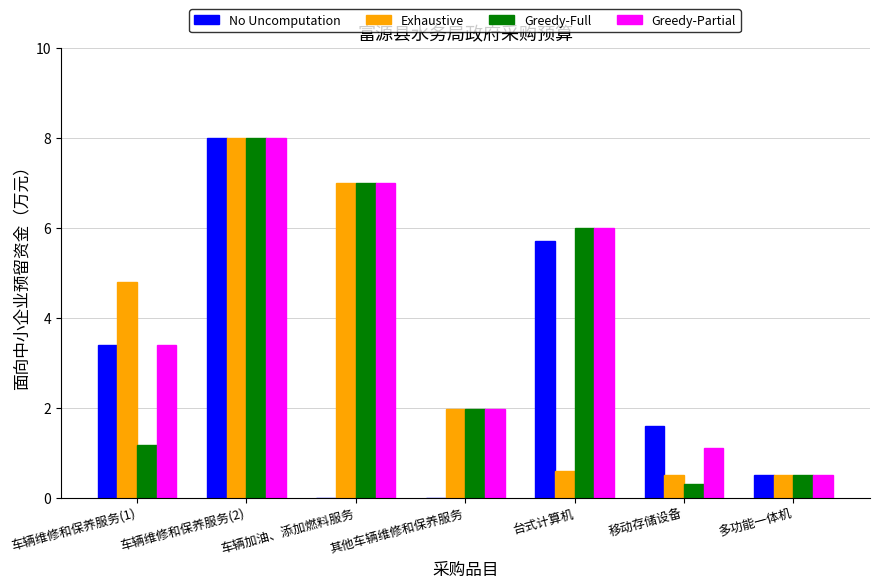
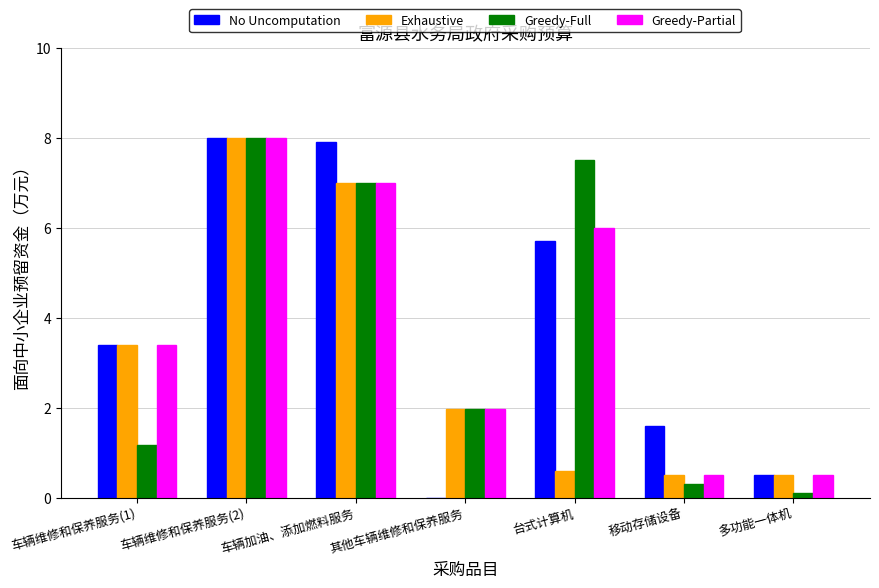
Exhaustive, 车辆维修和保养服务(1): 4.8 -> 3.4
No Uncomputation, 车辆加油、添加燃料服务: 0.0 -> 7.9
Greedy-Full, 台式计算机: 6.0 -> 7.5
Greedy-Partial, 移动存储设备: 1.1 -> 0.5
Greedy-Full, 多功能一体机: 0.5 -> 0.1
